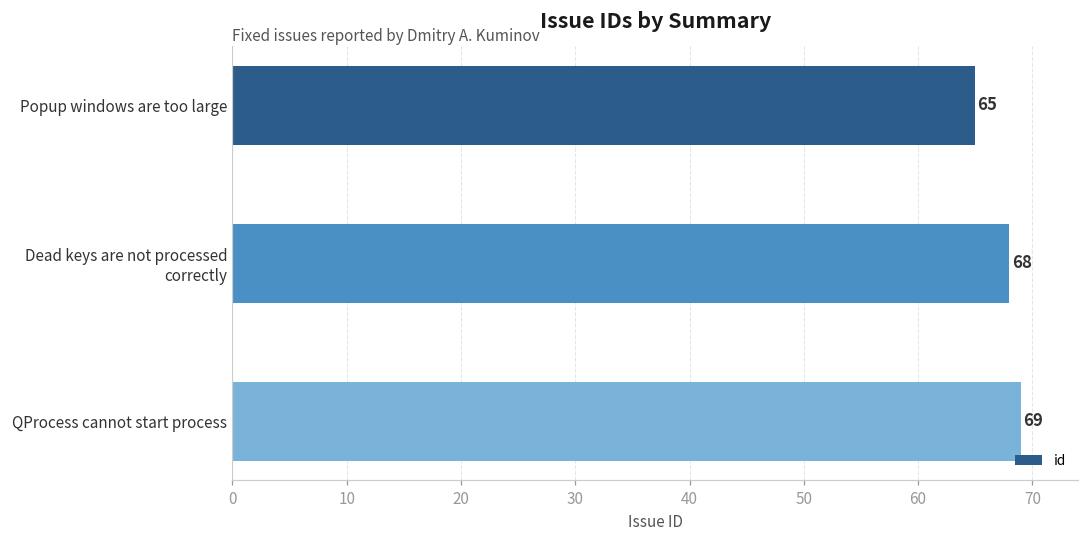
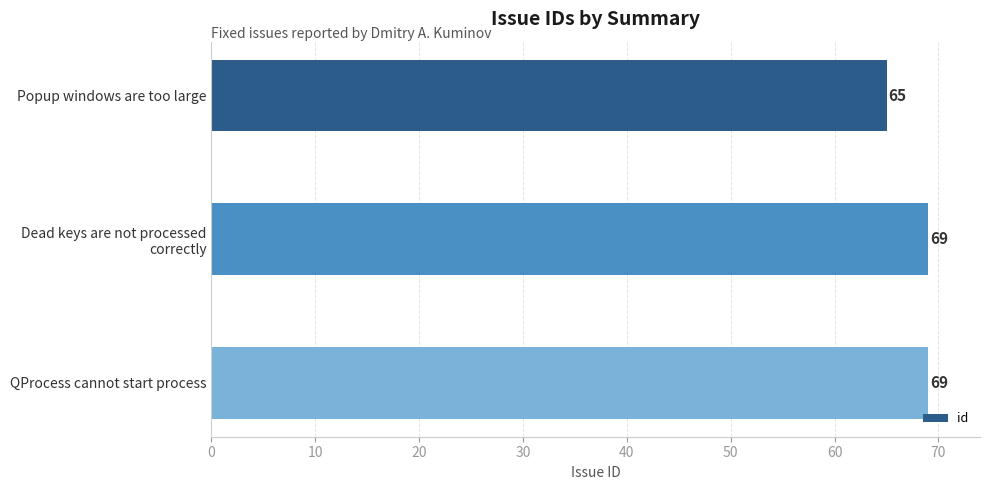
Dead keys are not processed correctly: 68 -> 69
